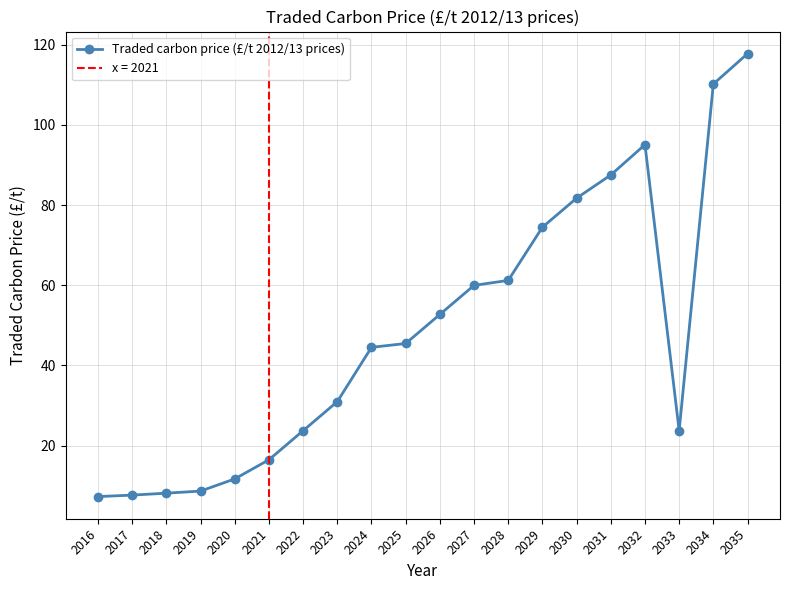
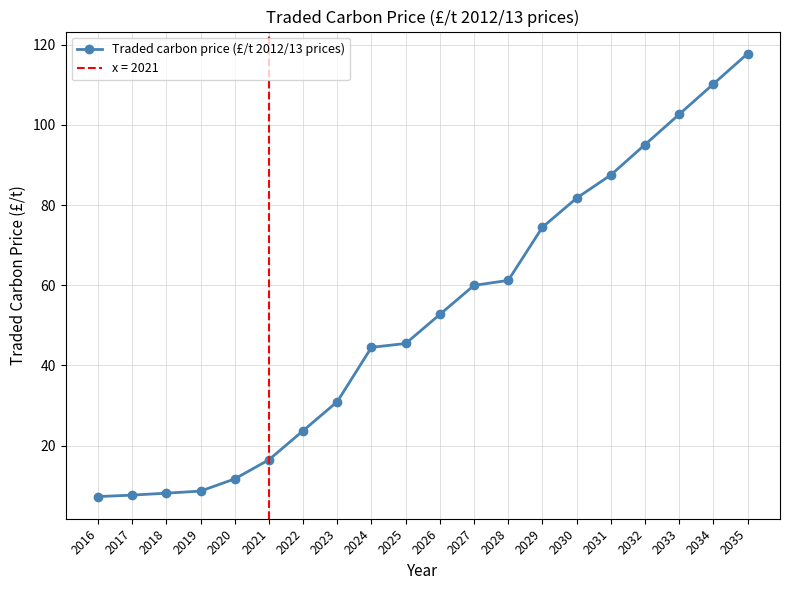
2033: 24 -> 103
